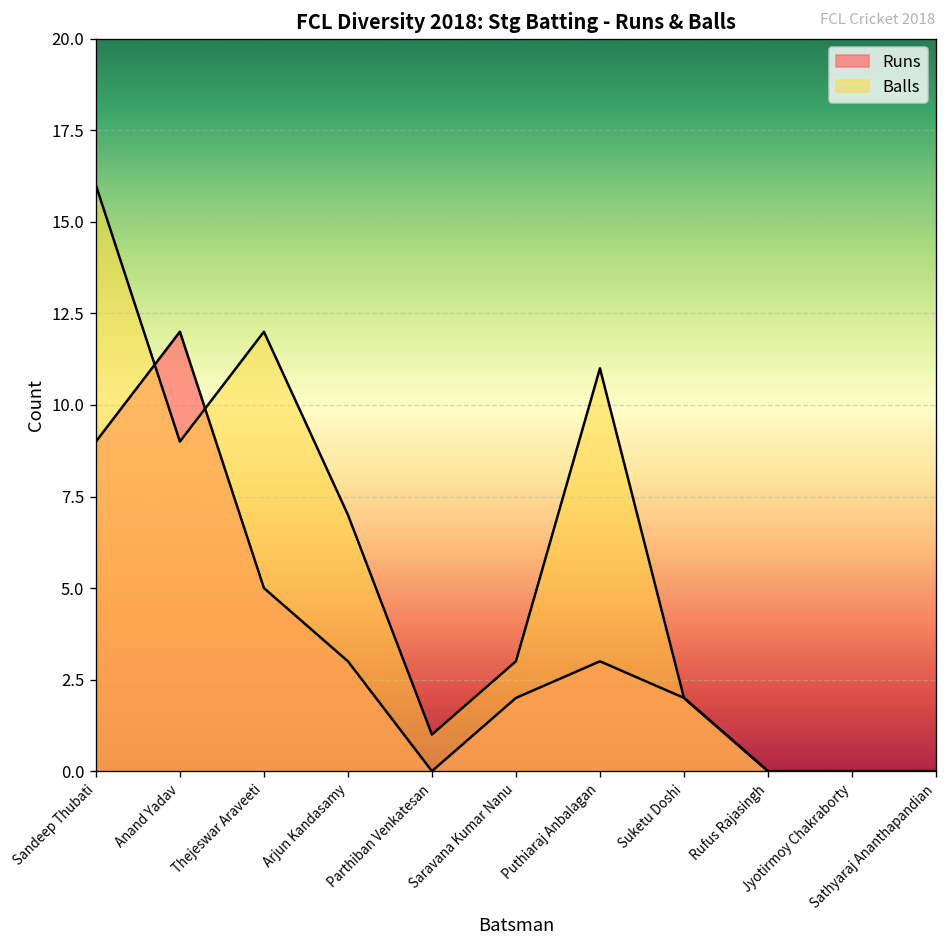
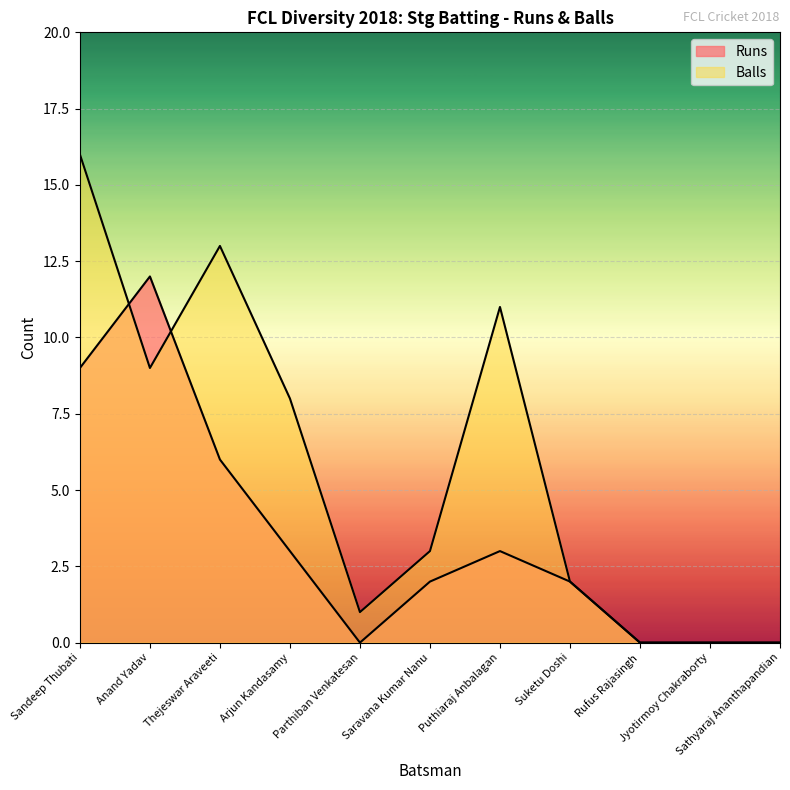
Runs, Thejeswar Araveeti: 5 -> 6
Balls, Thejeswar Araveeti: 12 -> 13
Balls, Arjun Kandasamy: 7 -> 8
